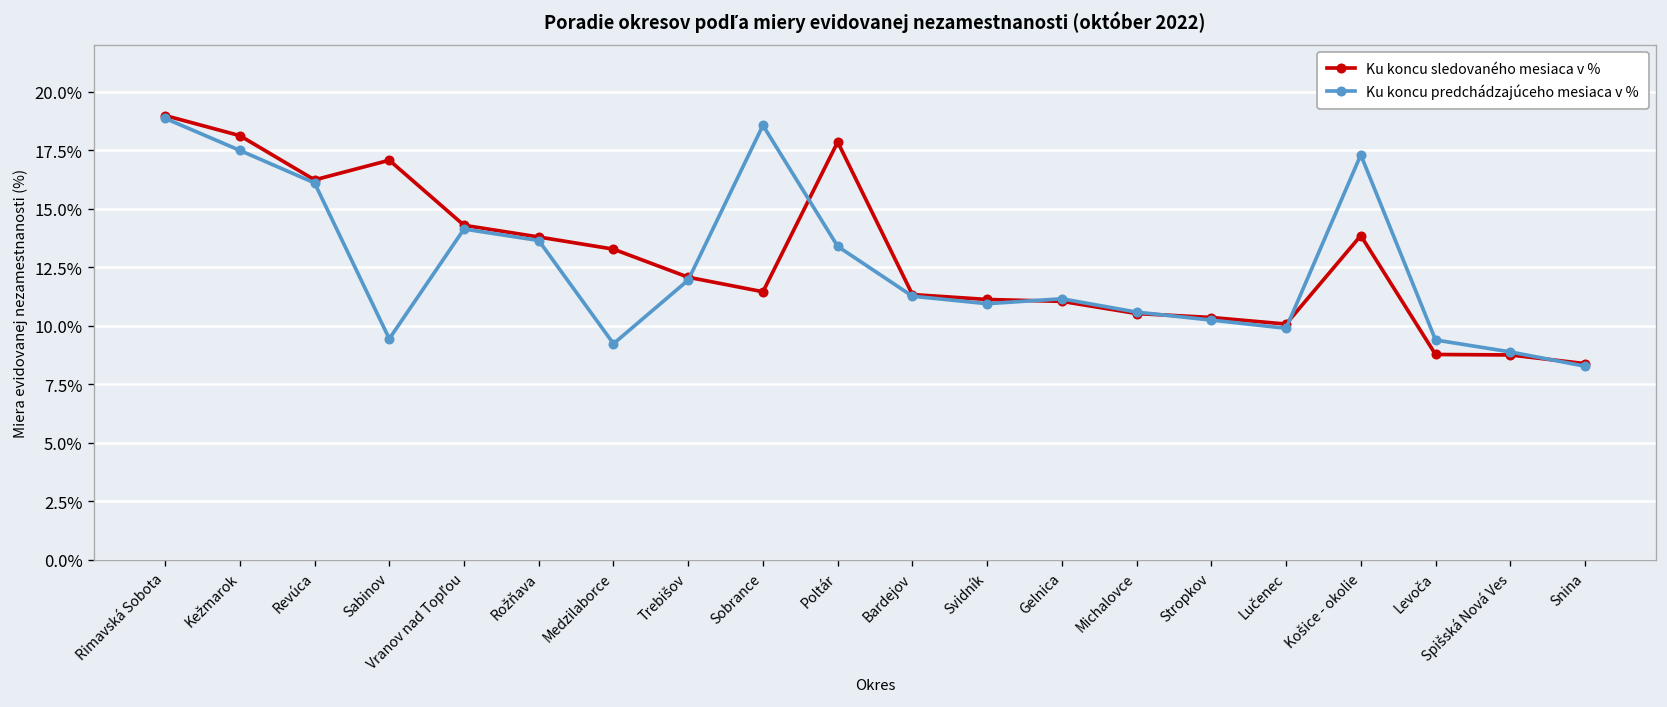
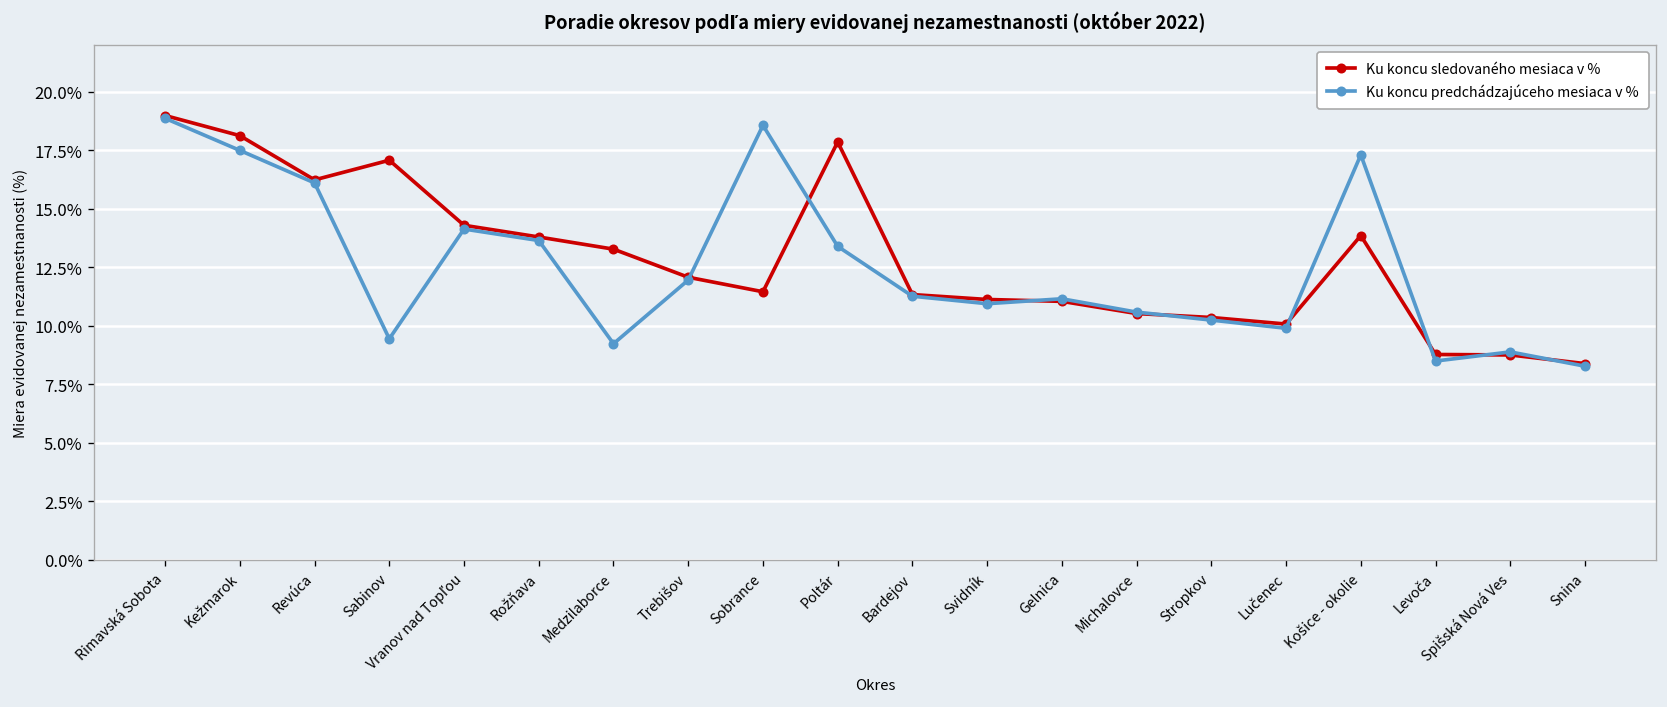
Ku koncu predchádzajúceho mesiaca v %, Levoča: 9.4% -> 8.5%
